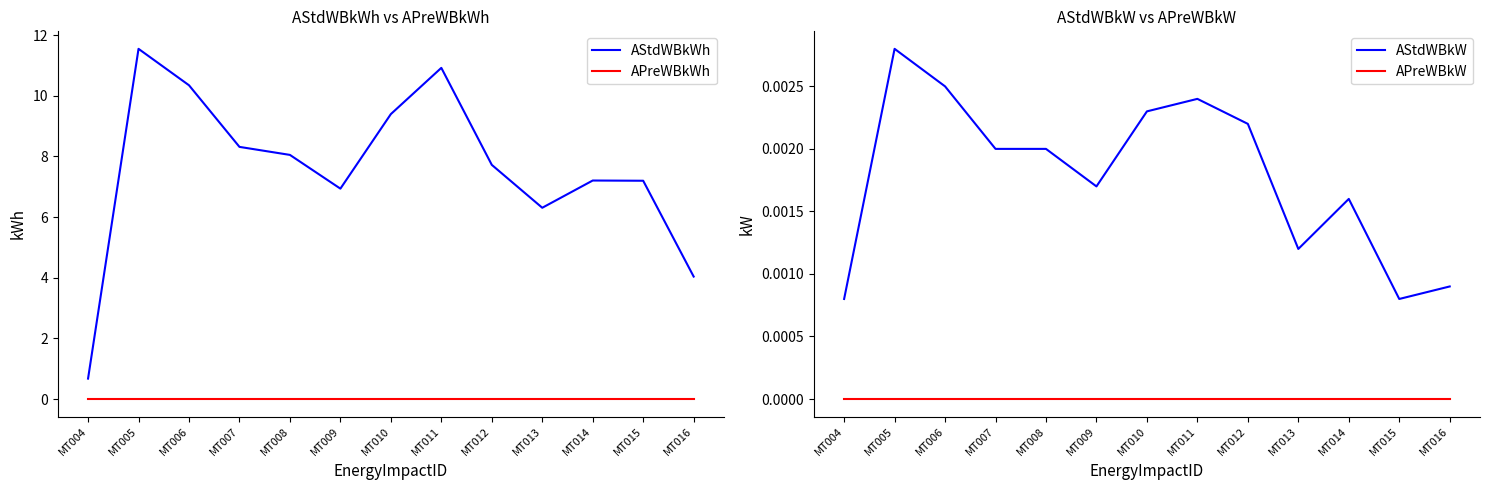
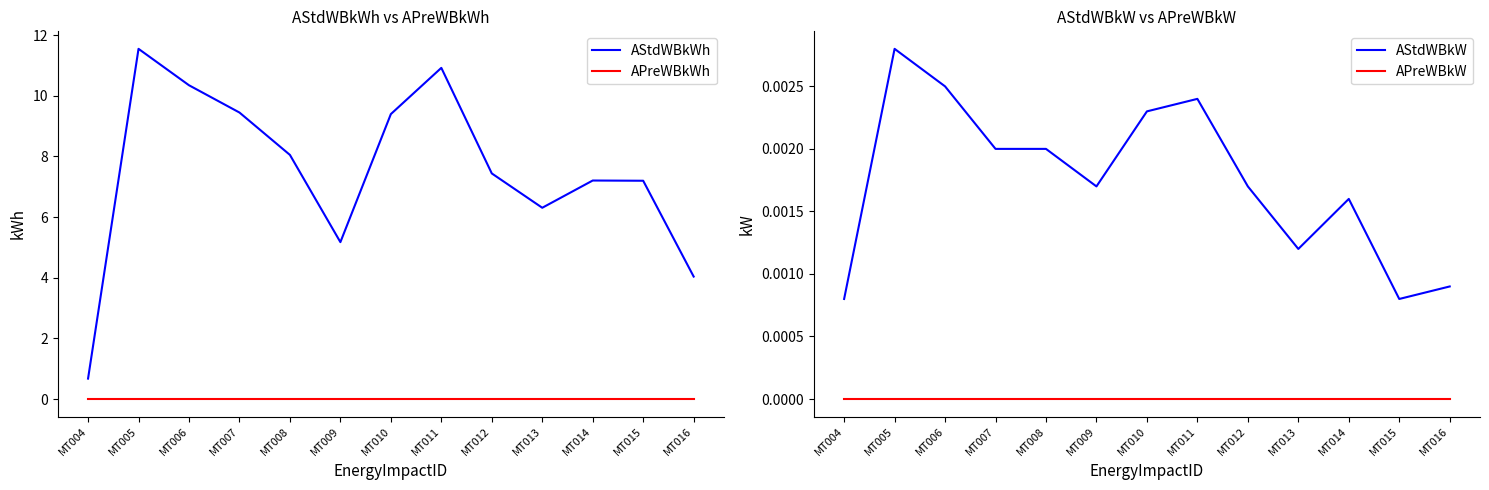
AStdWBkWh vs APreWBkWh, AStdWBkWh, MT007: 8.3 -> 9.4
AStdWBkWh vs APreWBkWh, AStdWBkWh, MT009: 6.9 -> 5.2
AStdWBkWh vs APreWBkWh, AStdWBkWh, MT012: 7.7 -> 7.4
AStdWBkW vs APreWBkW, AStdWBkW, MT012: 0.0022 -> 0.0017
